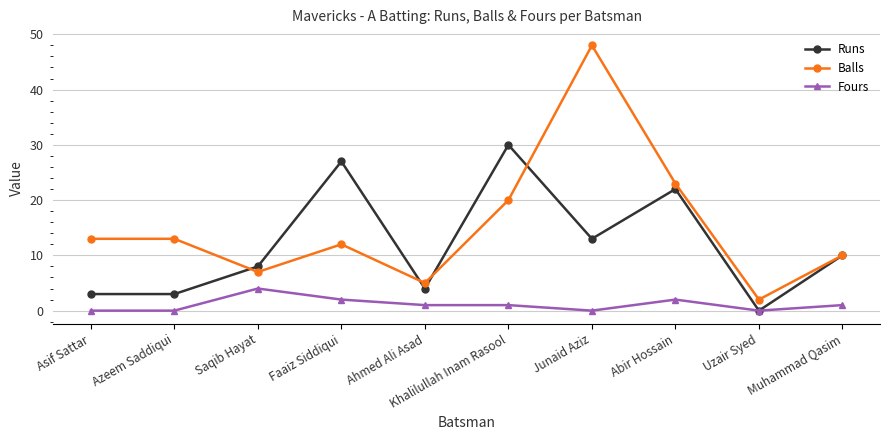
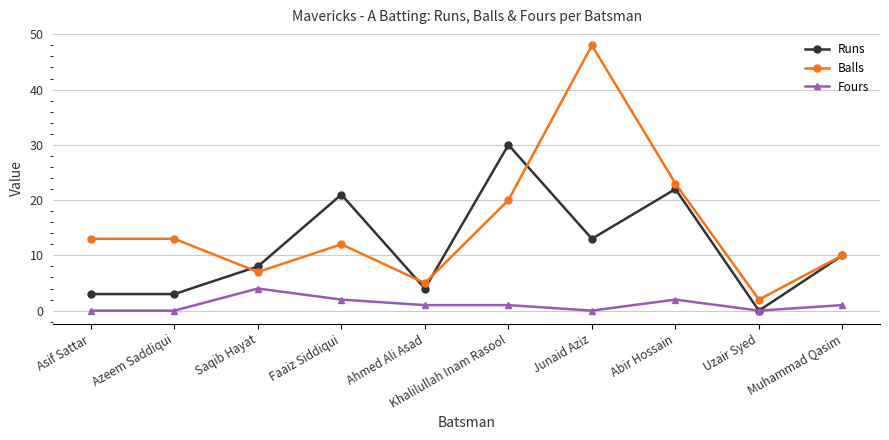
Runs, Faaiz Siddiqui: 27 -> 21
